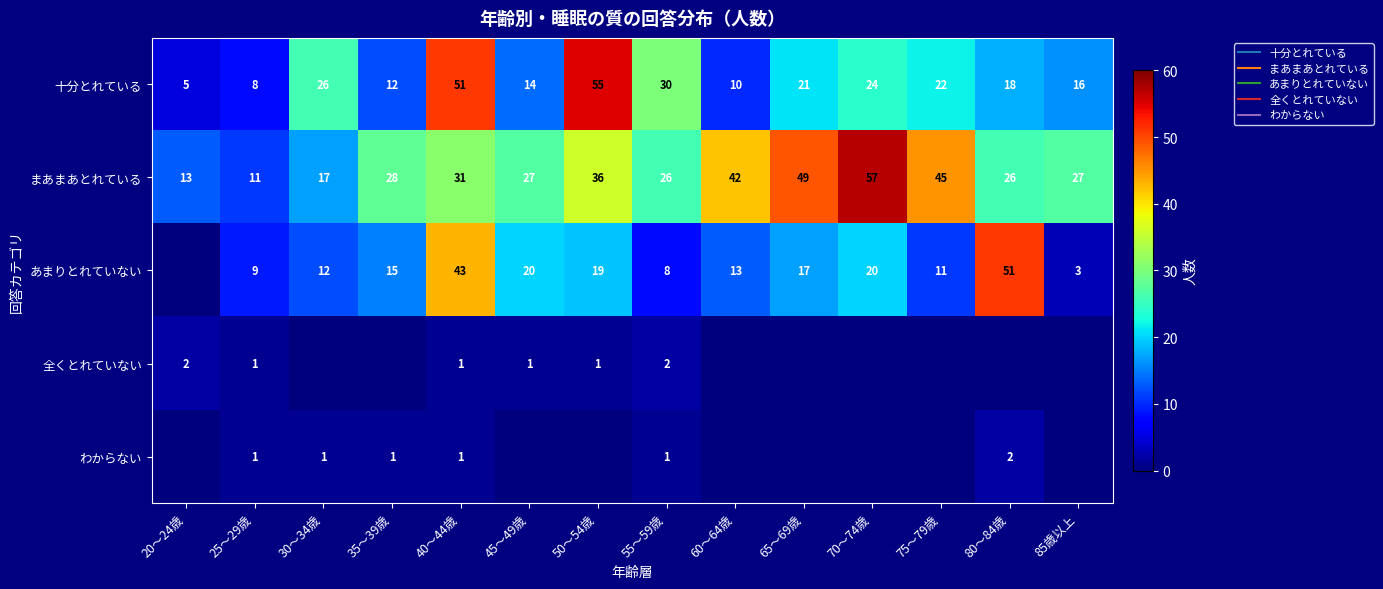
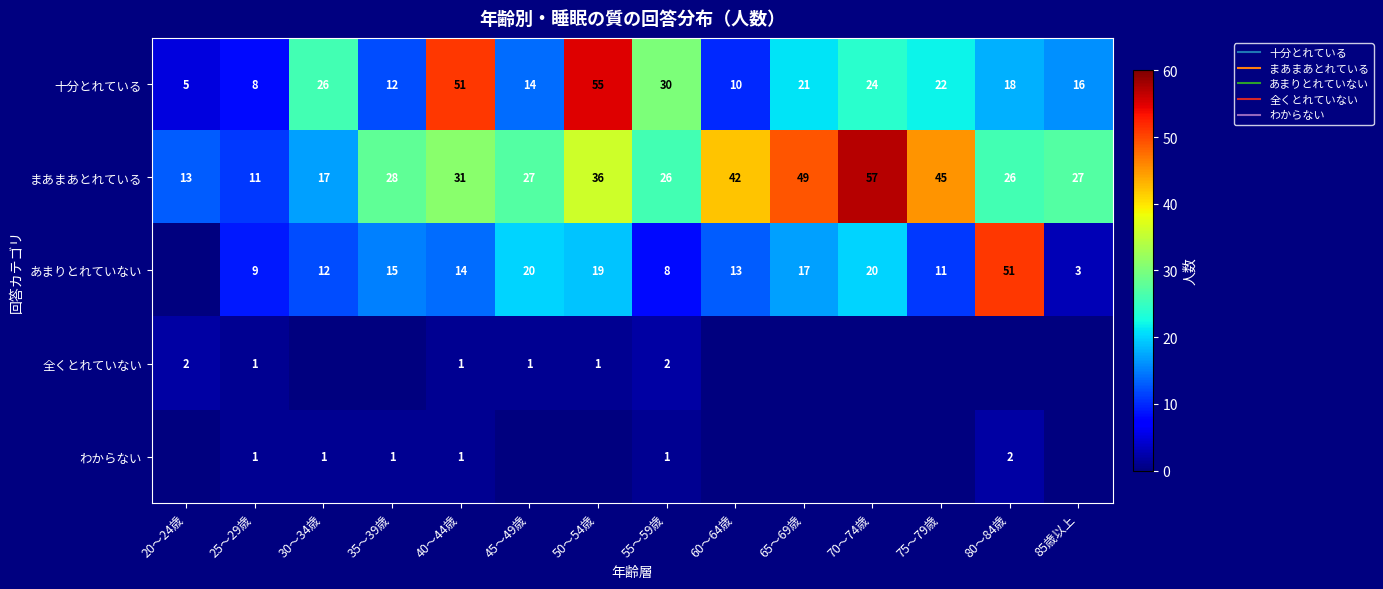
あまりとれていない, 40～44歳: 43 -> 14
